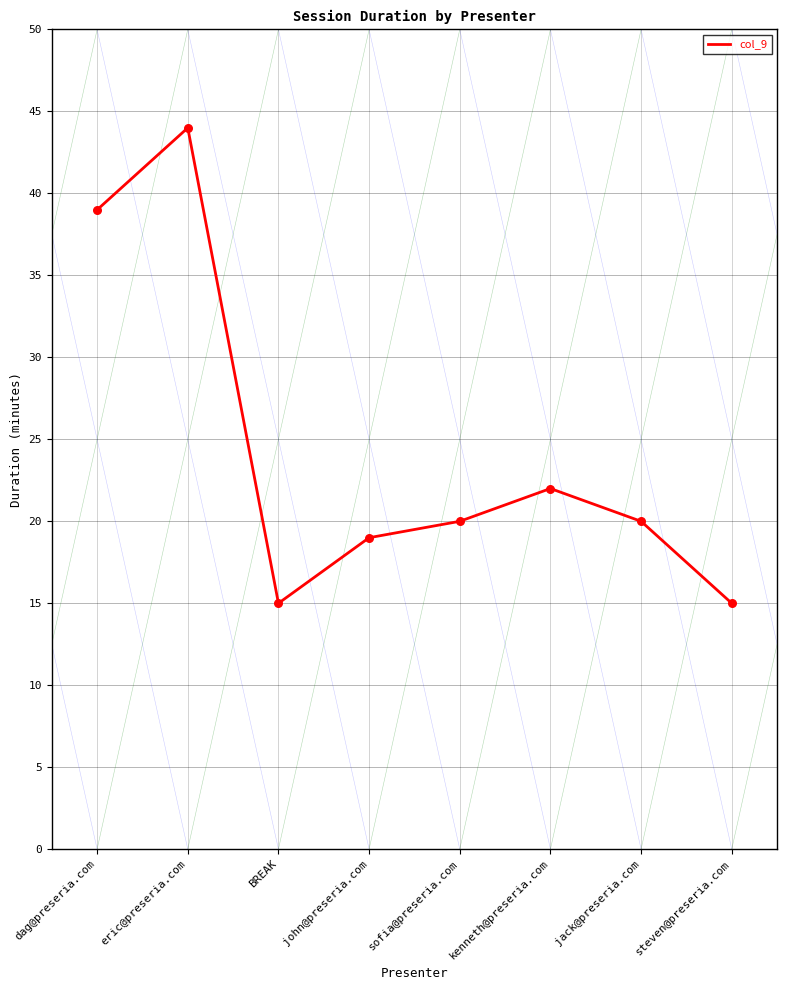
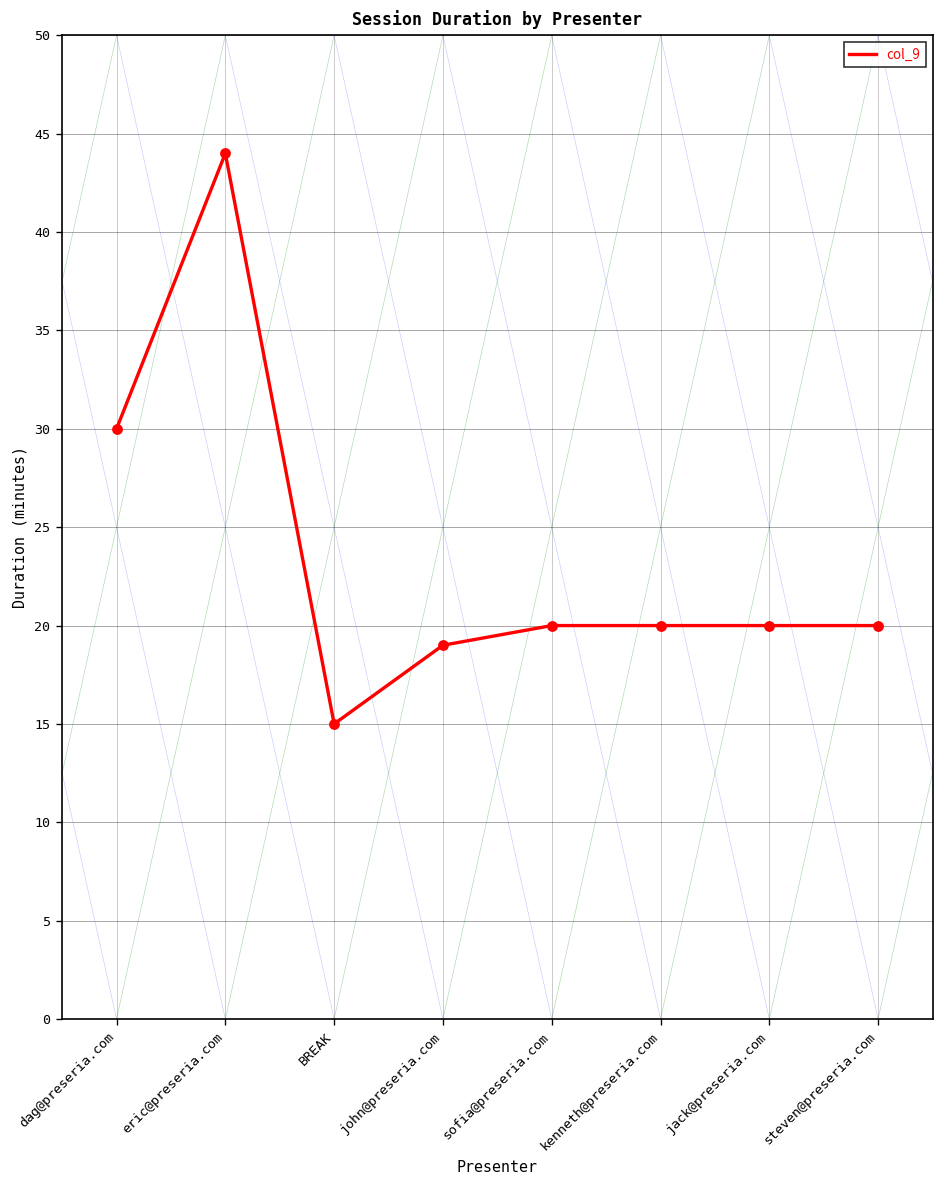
col_9, dag@preseria.com: 39 -> 30
col_9, kenneth@preseria.com: 22 -> 20
col_9, steven@preseria.com: 15 -> 20
